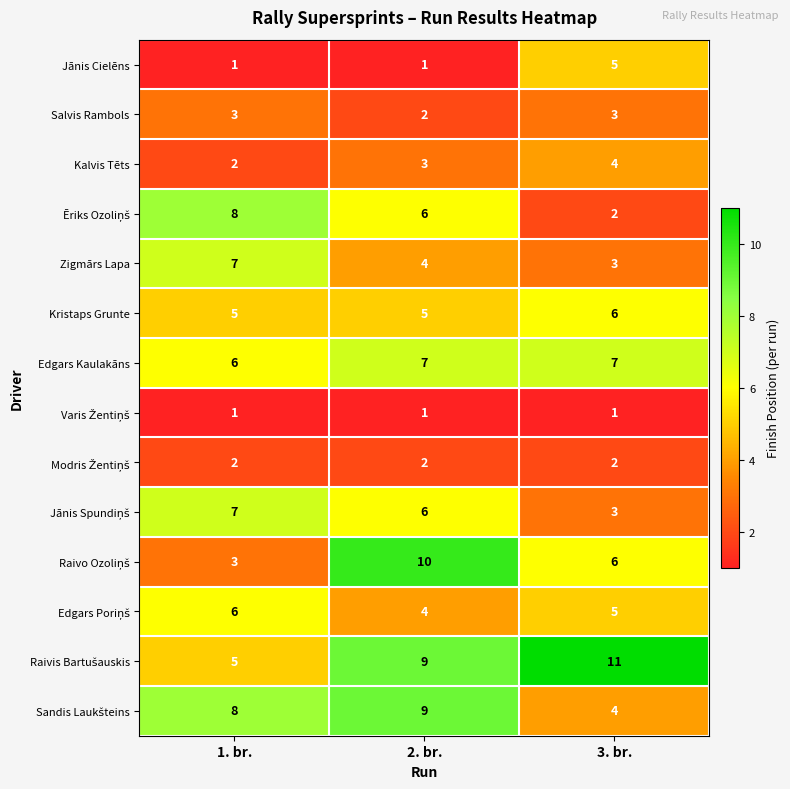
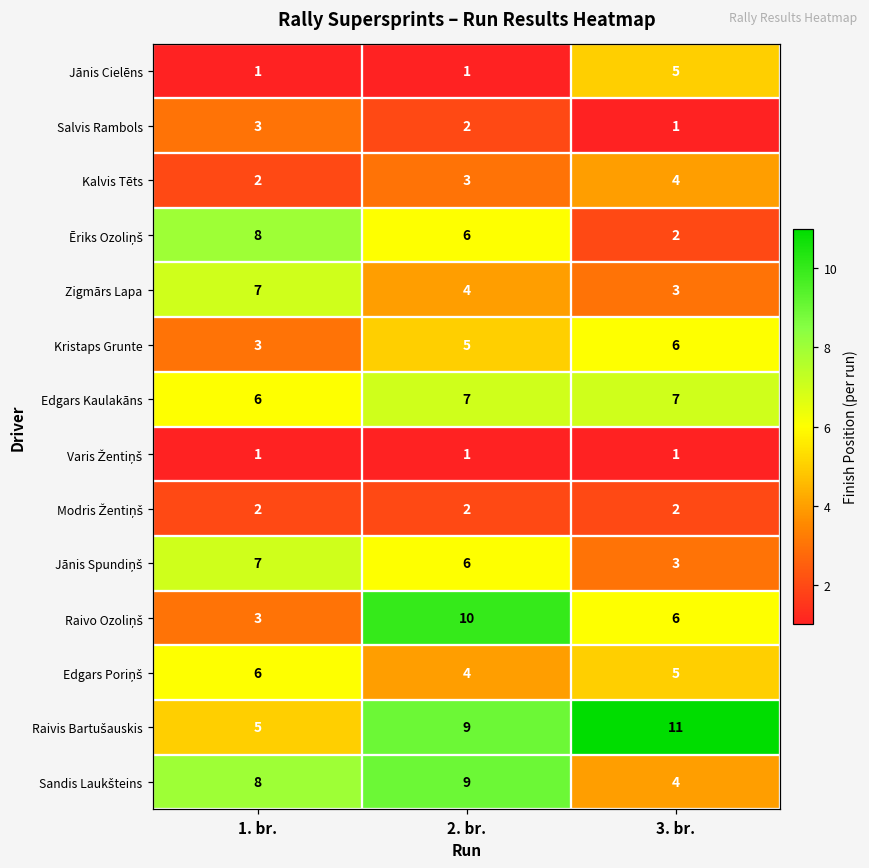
Salvis Rambols, 3. br.: 3 -> 1
Kristaps Grunte, 1. br.: 5 -> 3
